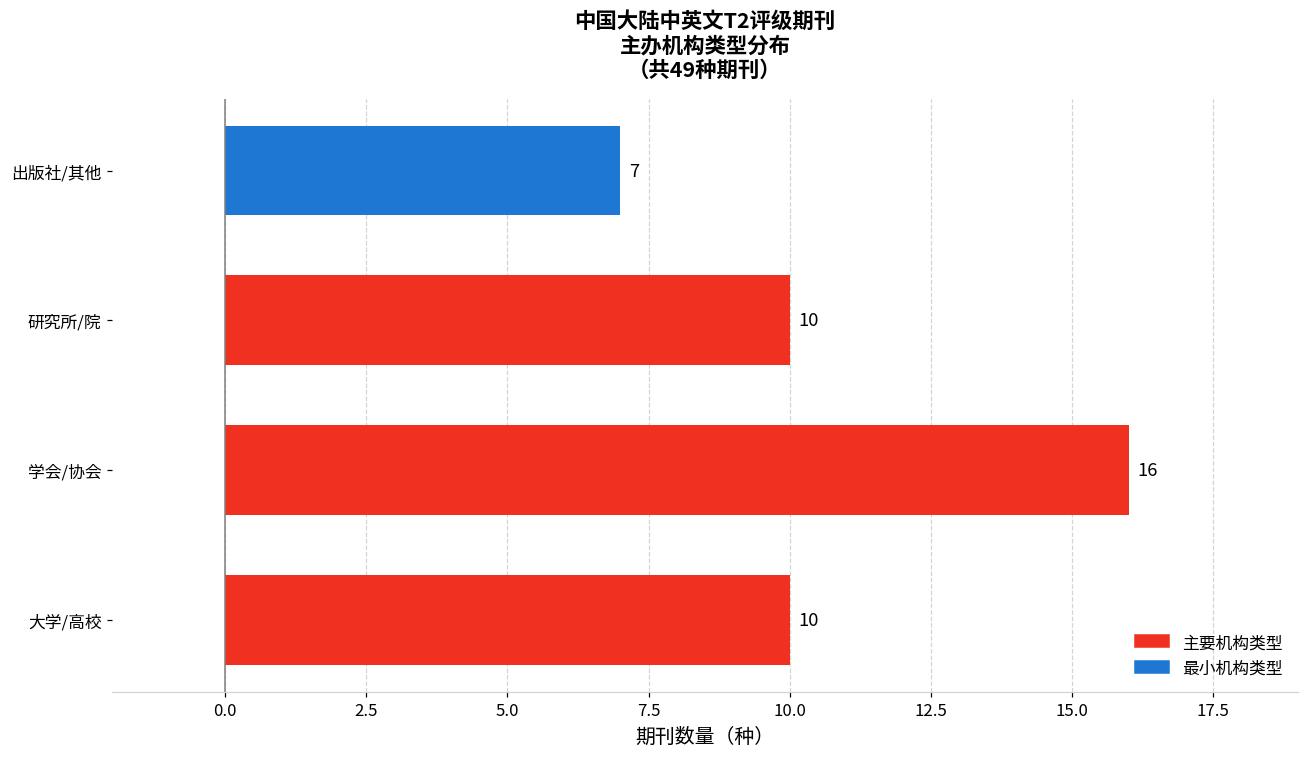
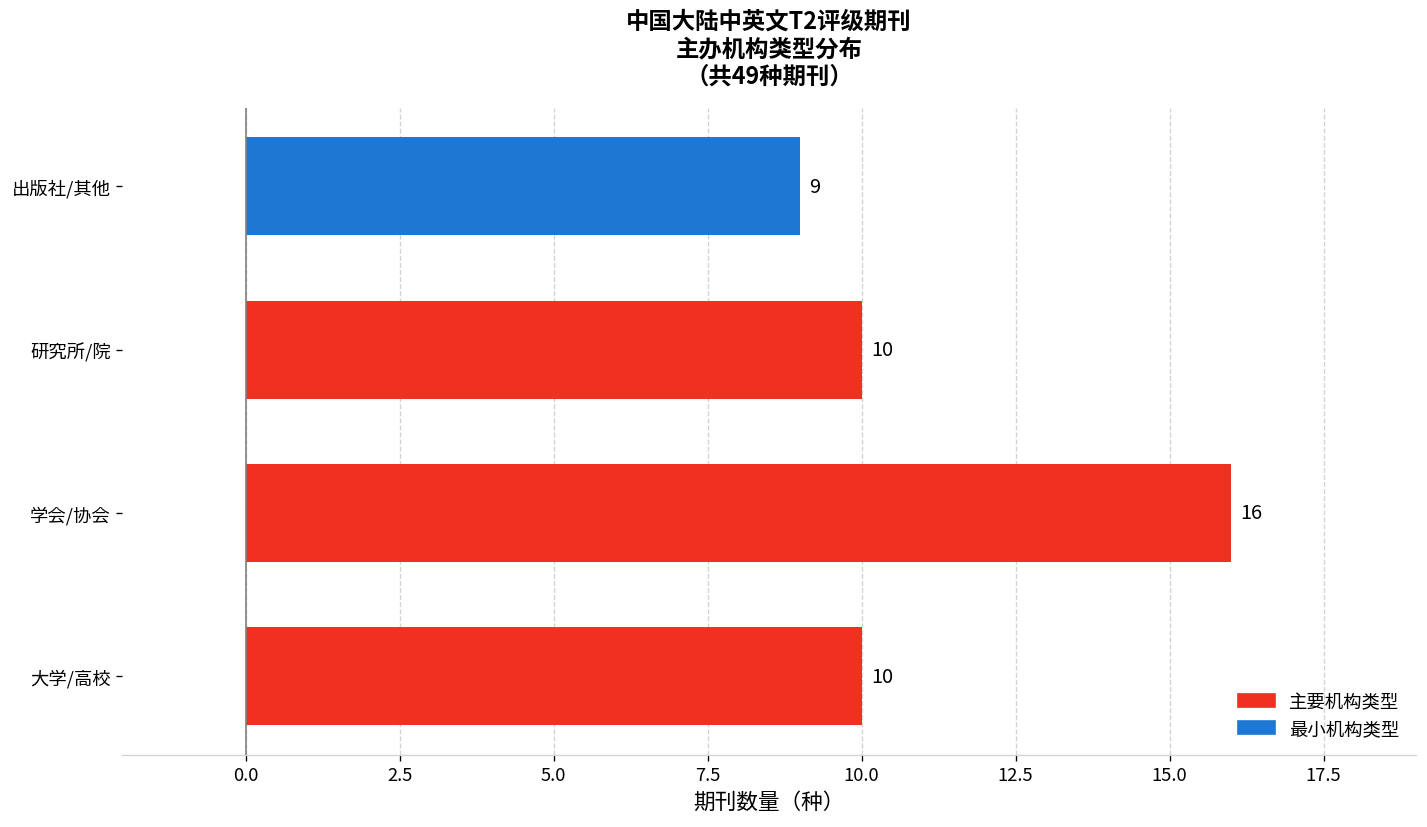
出版社/其他: 7 -> 9
